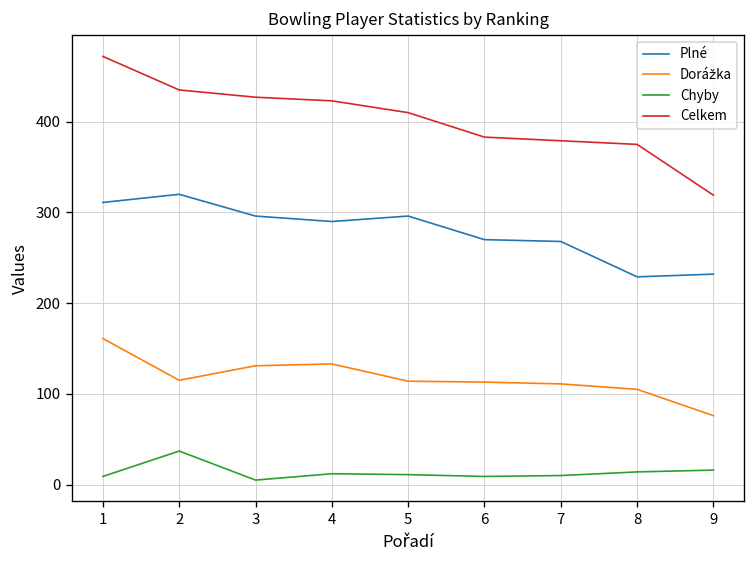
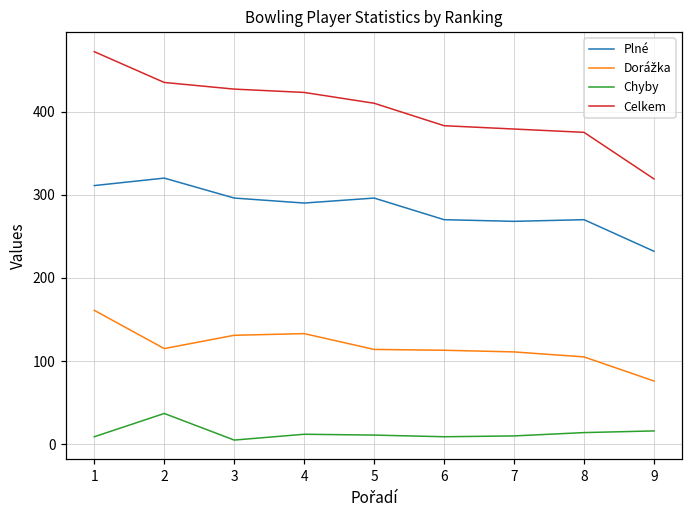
Plné, 8: 230 -> 270
